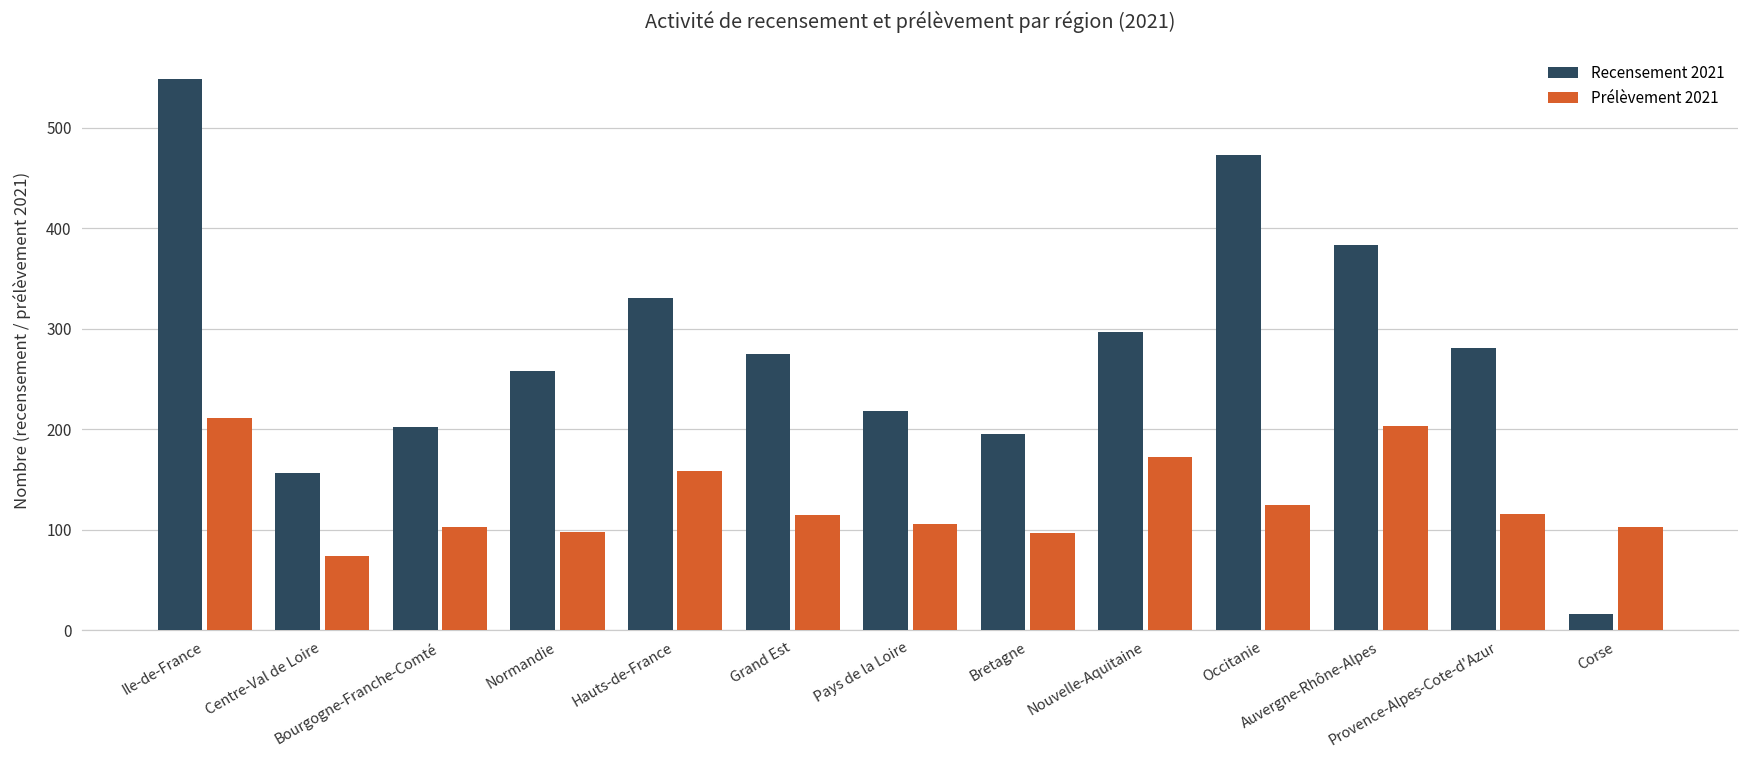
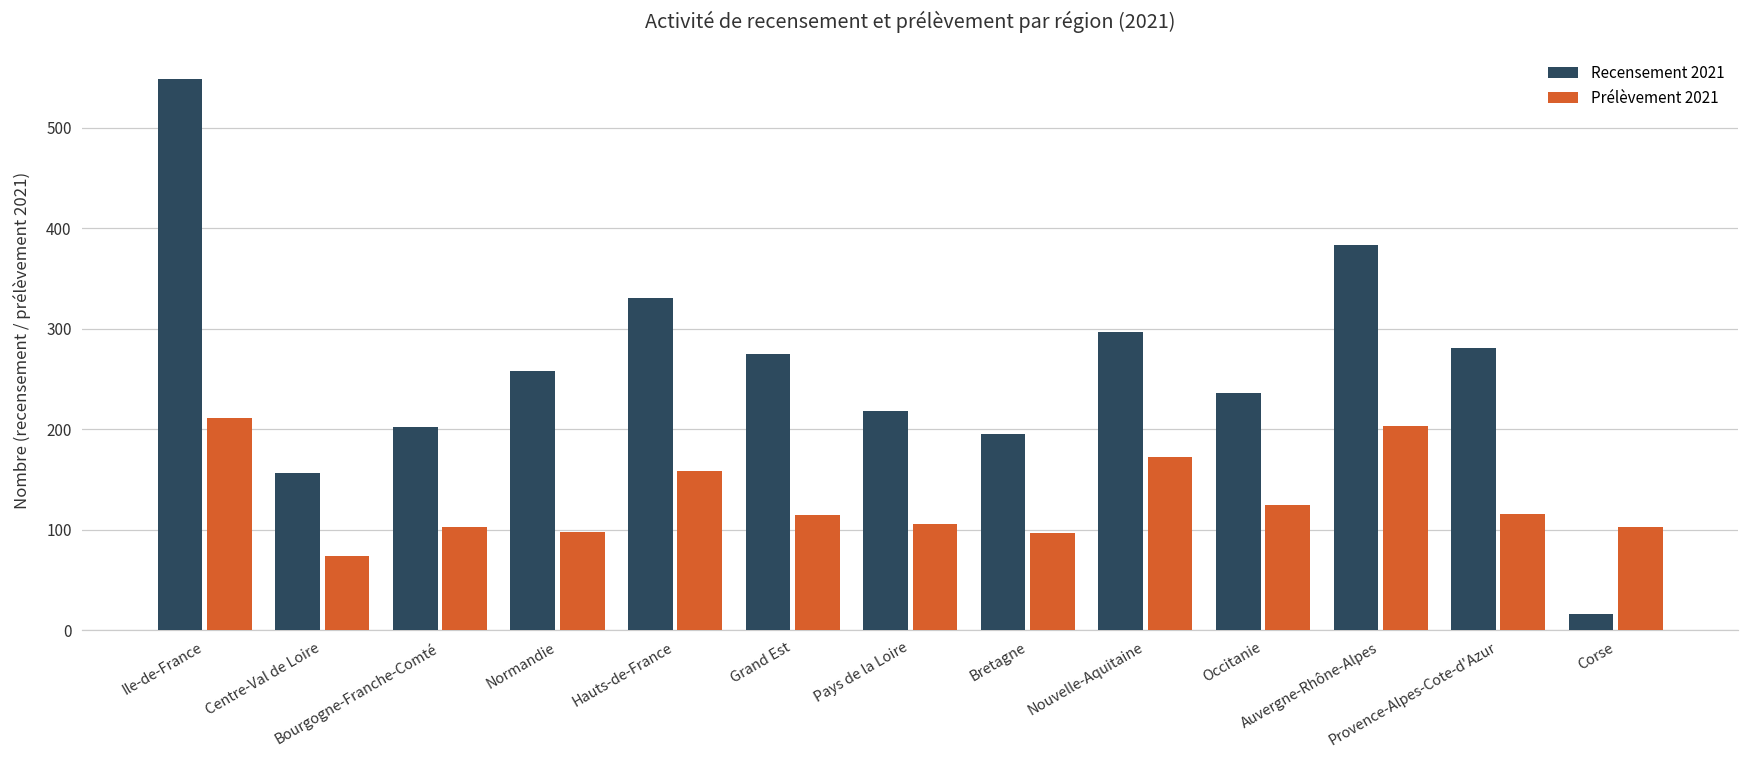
Recensement 2021, Occitanie: 470 -> 240
